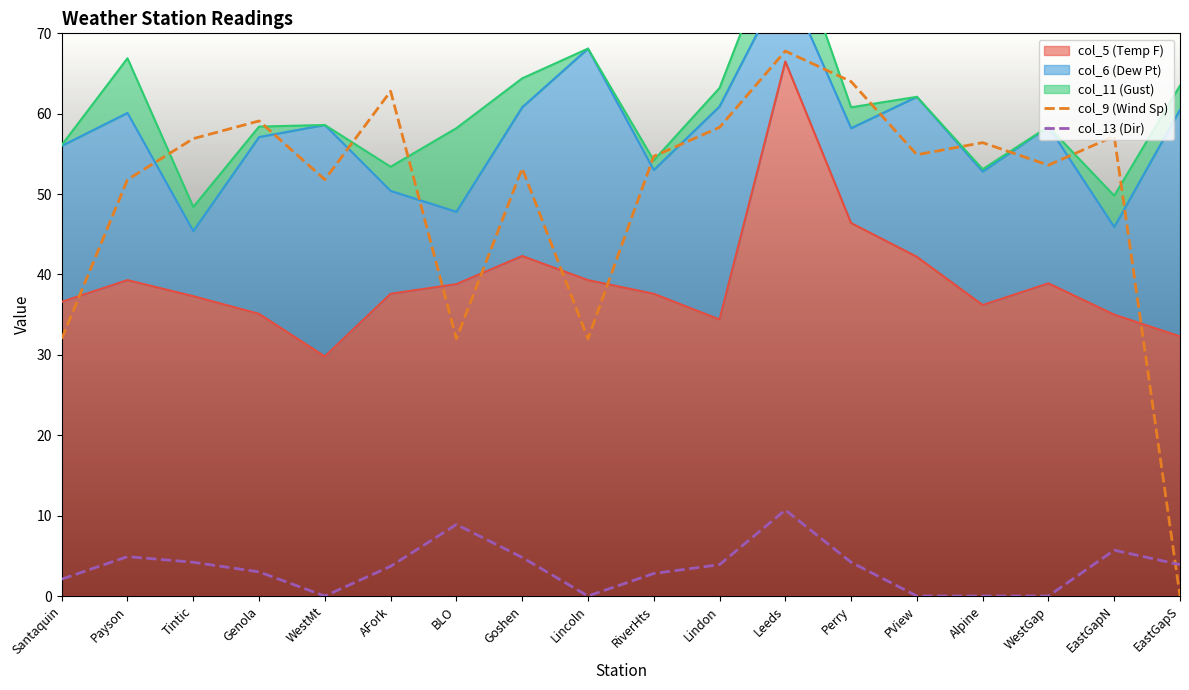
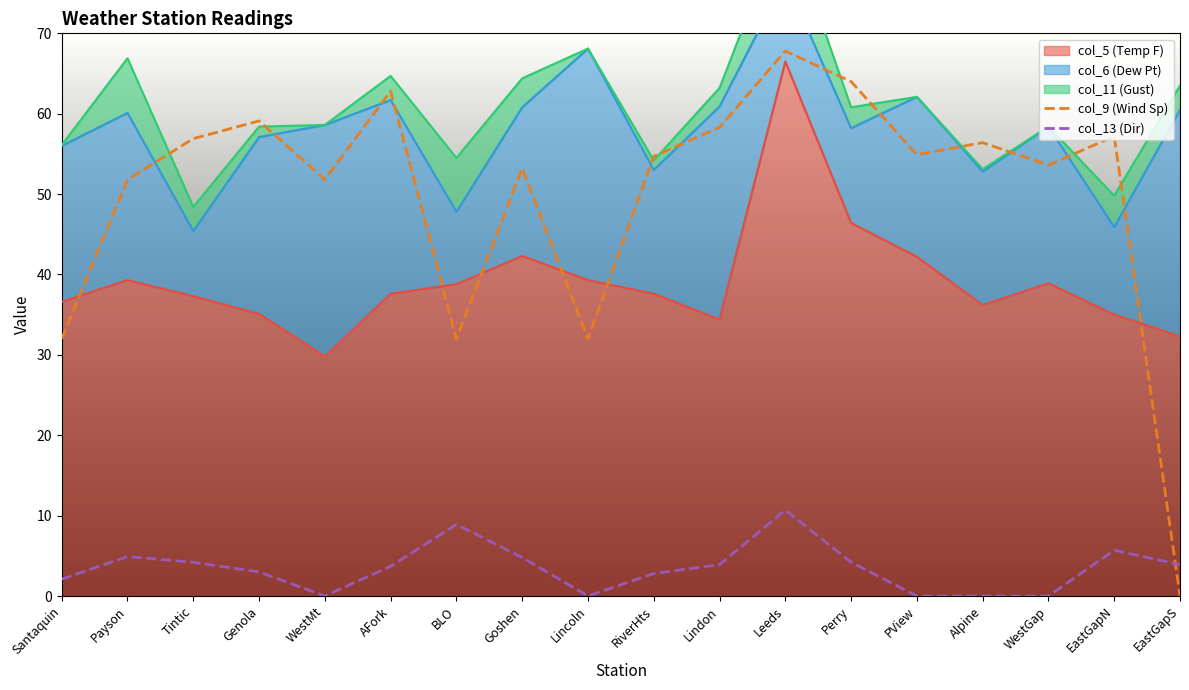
col_6 (Dew Pt), AFork: 13 -> 24
col_11 (Gust), BLO: 10 -> 7
